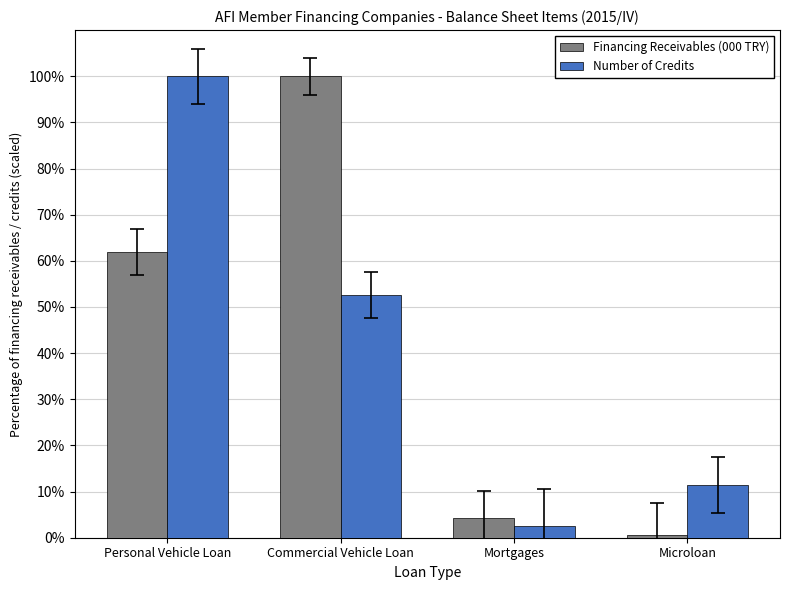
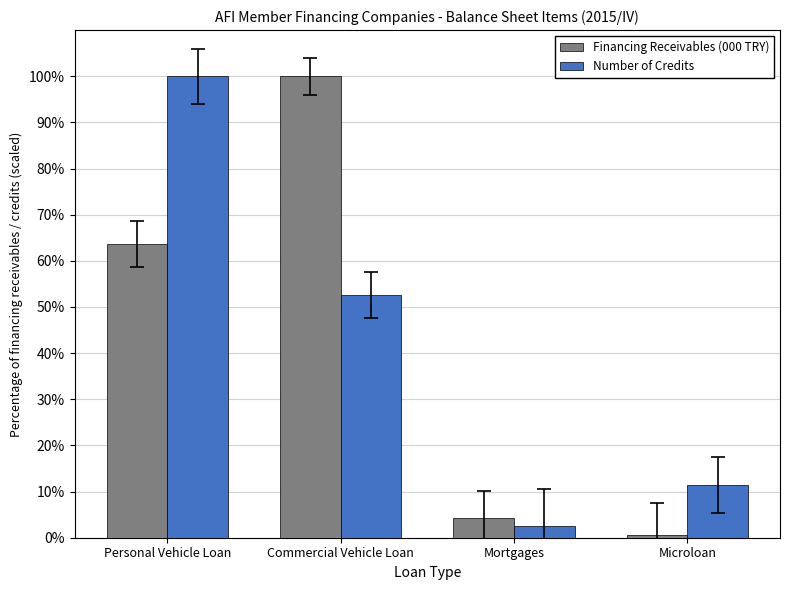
Financing Receivables (000 TRY), Personal Vehicle Loan: 62% -> 64%
